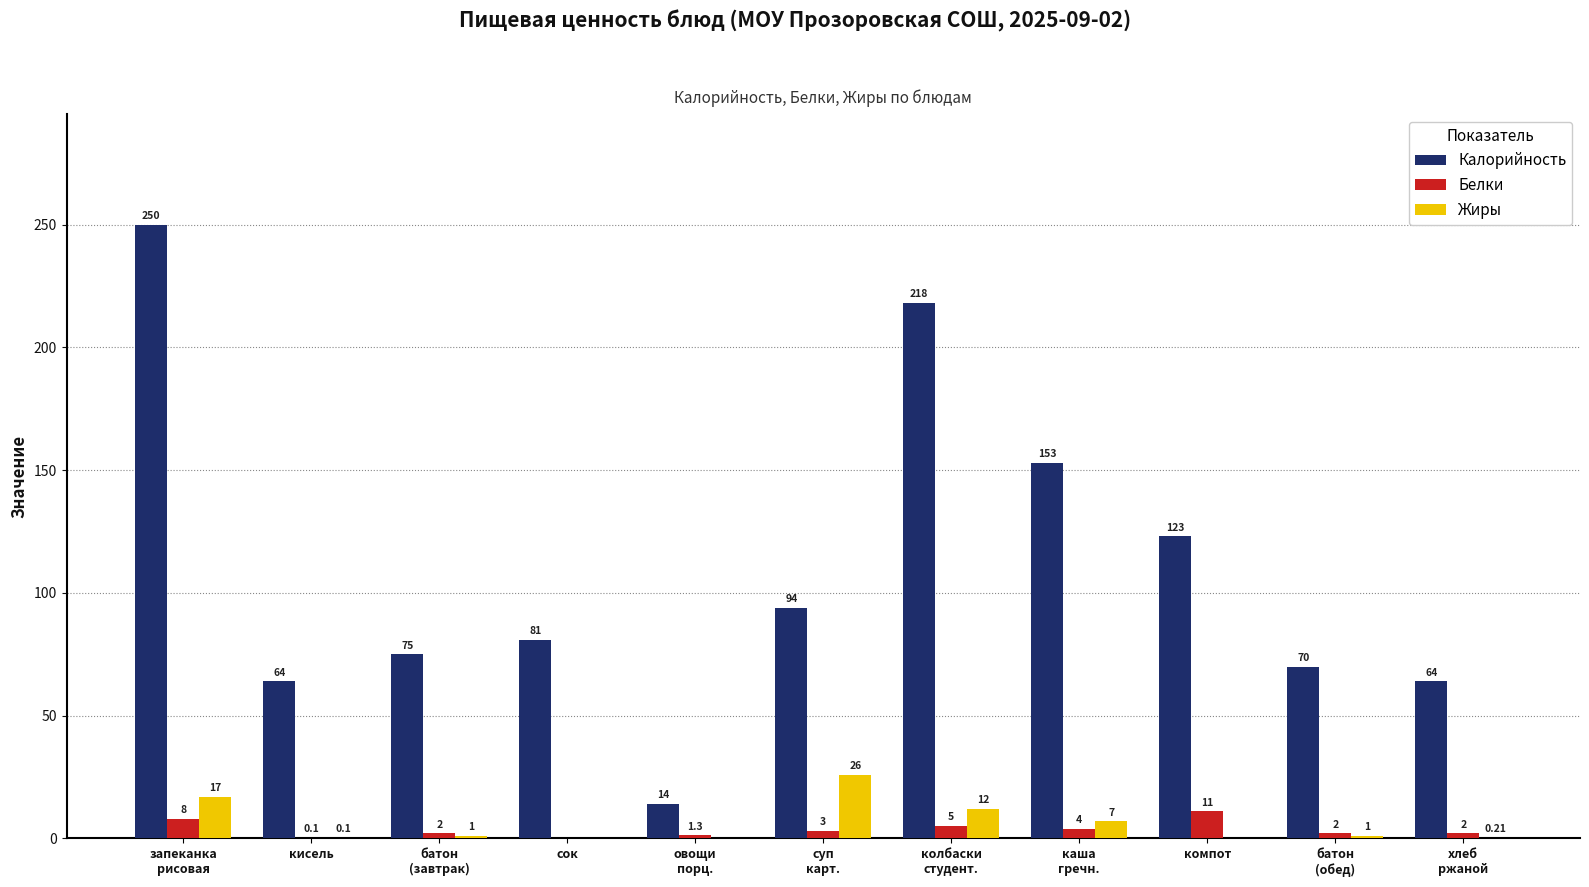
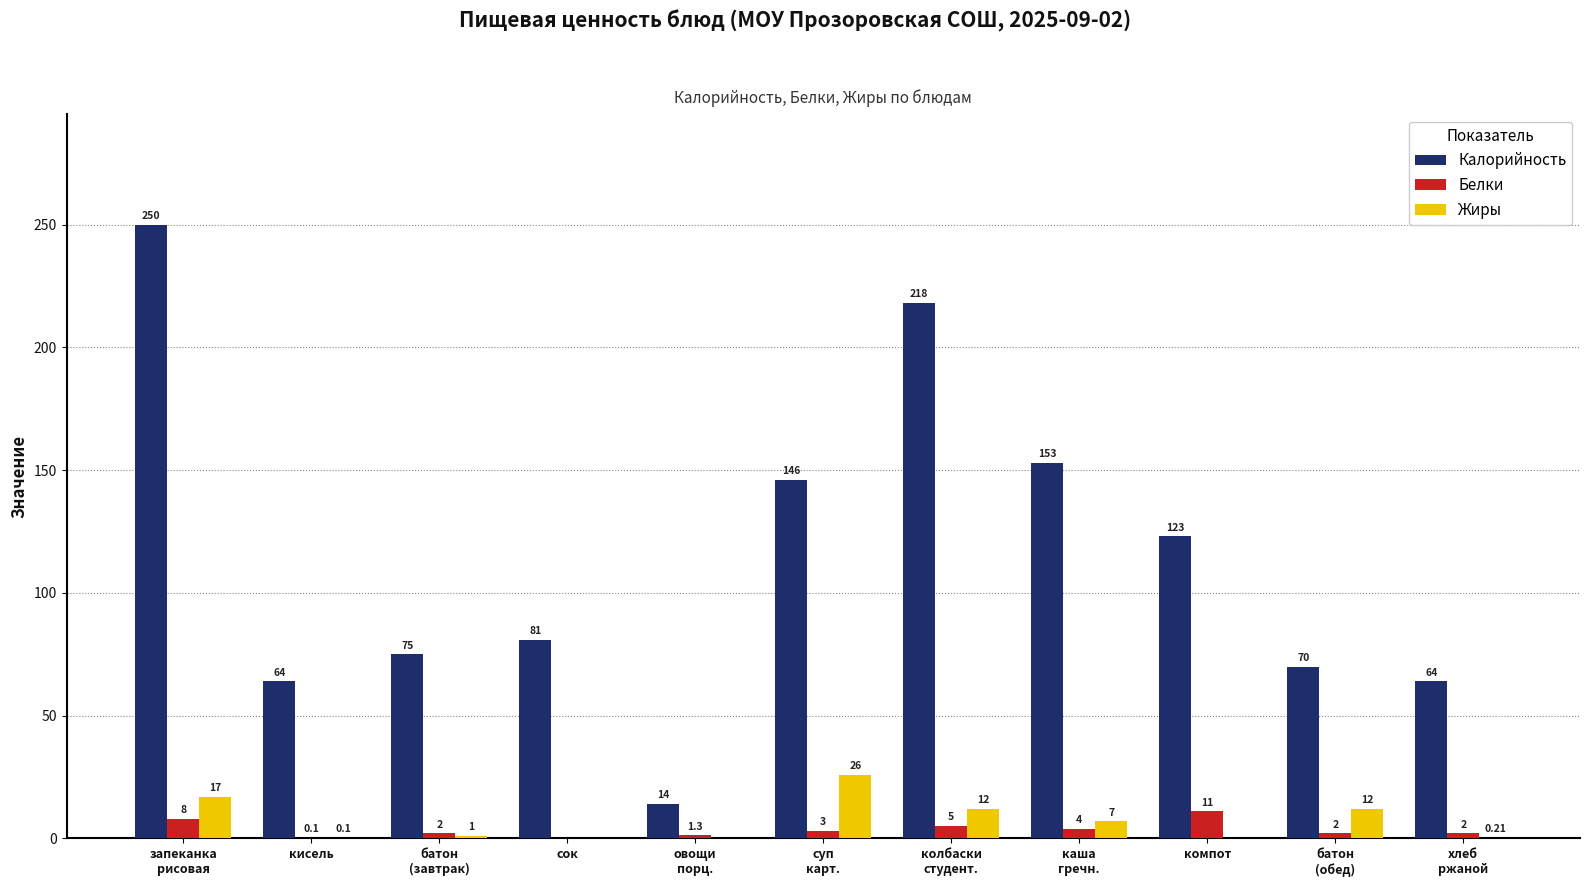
Калорийность, суп карт.: 94 -> 146
Жиры, батон (обед): 1 -> 12
